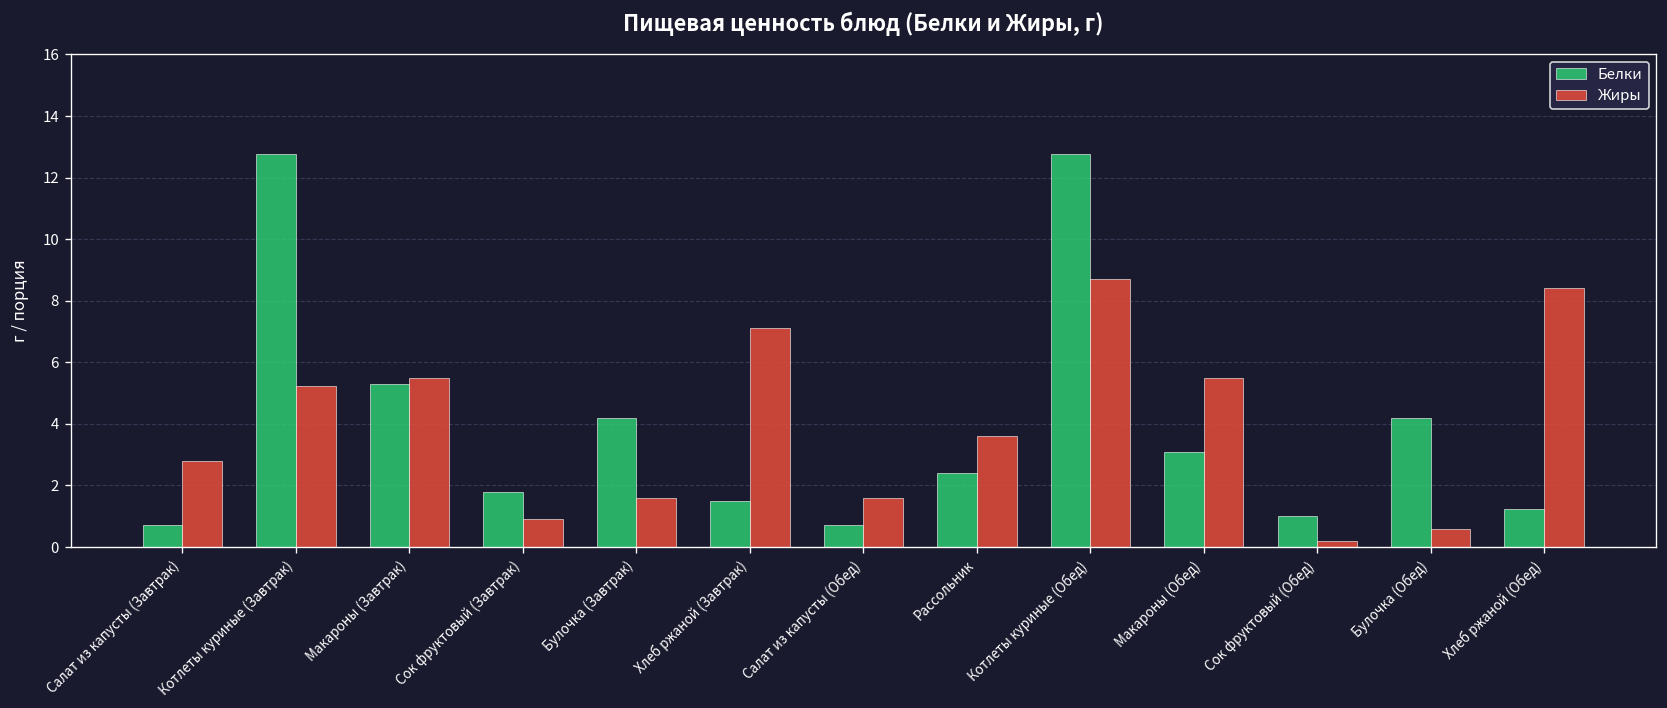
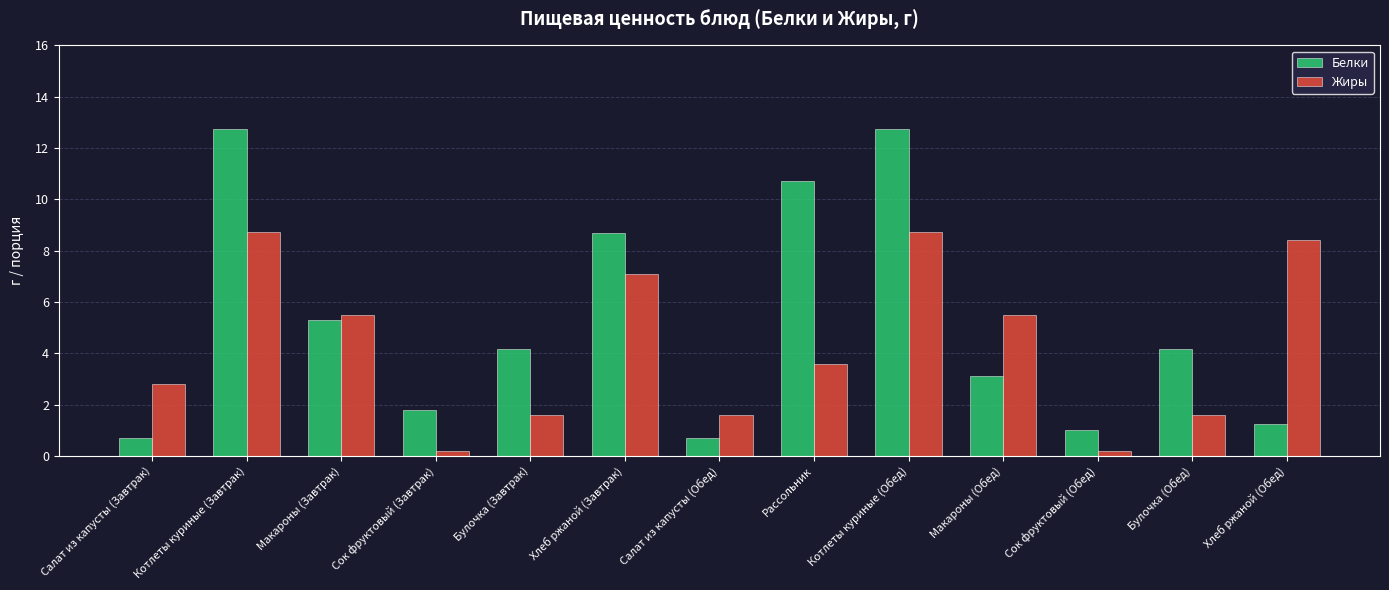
Жиры, Котлеты куриные (Завтрак): 5.2 -> 8.7
Жиры, Сок фруктовый (Завтрак): 0.9 -> 0.2
Белки, Хлеб ржаной (Завтрак): 1.5 -> 8.7
Белки, Рассольник: 2.4 -> 10.7
Жиры, Булочка (Обед): 0.6 -> 1.6
